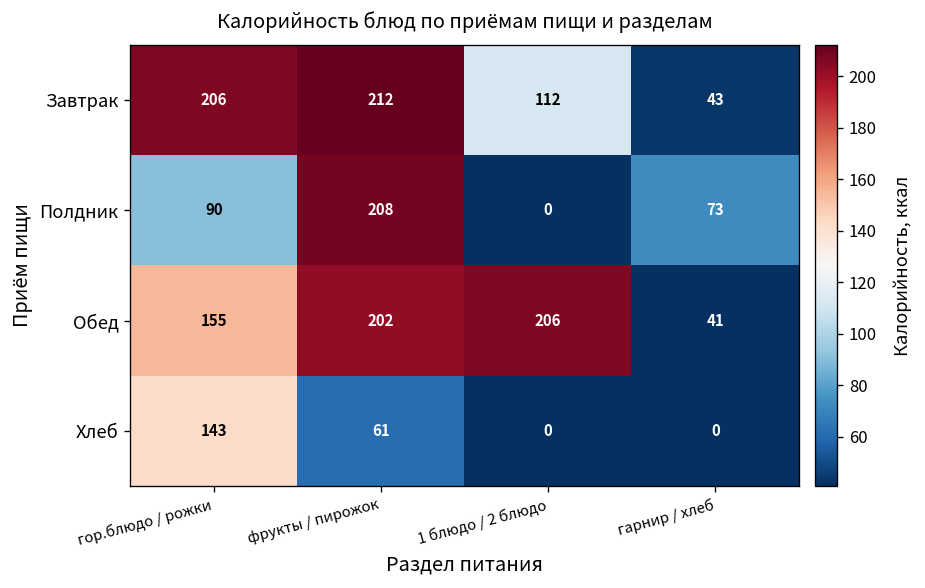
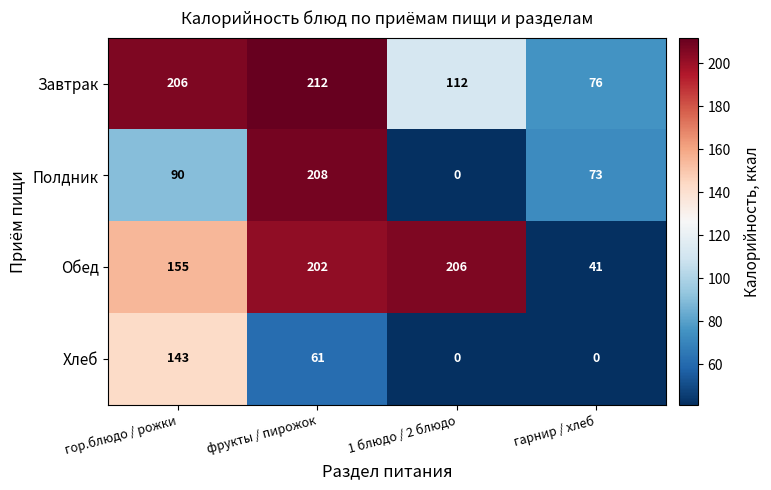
Завтрак, гарнир / хлеб: 43 -> 76
